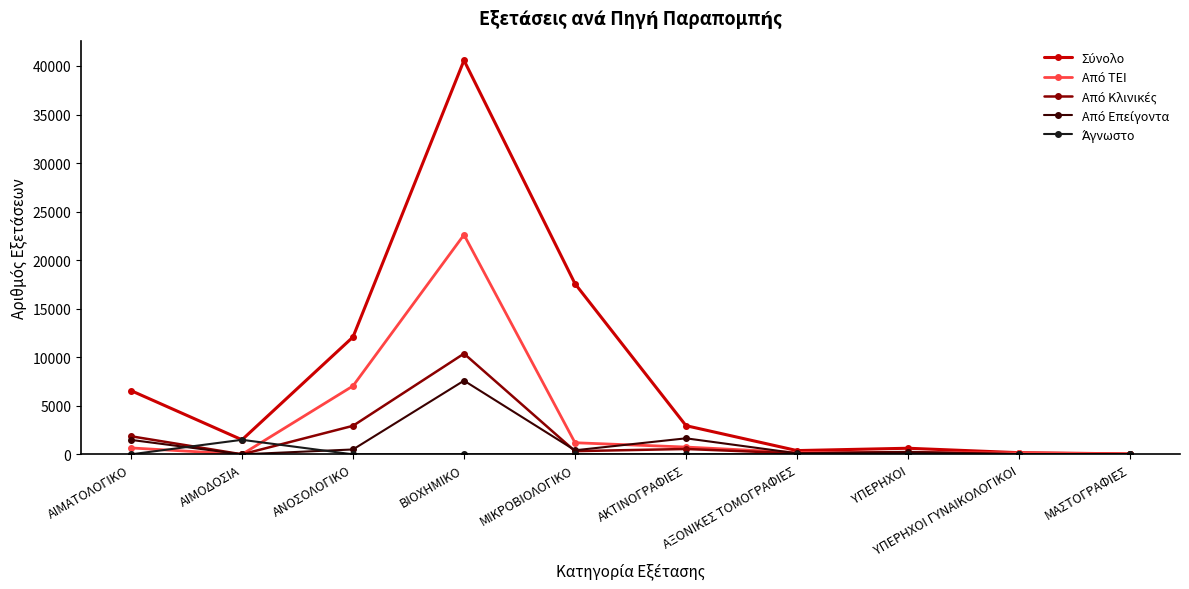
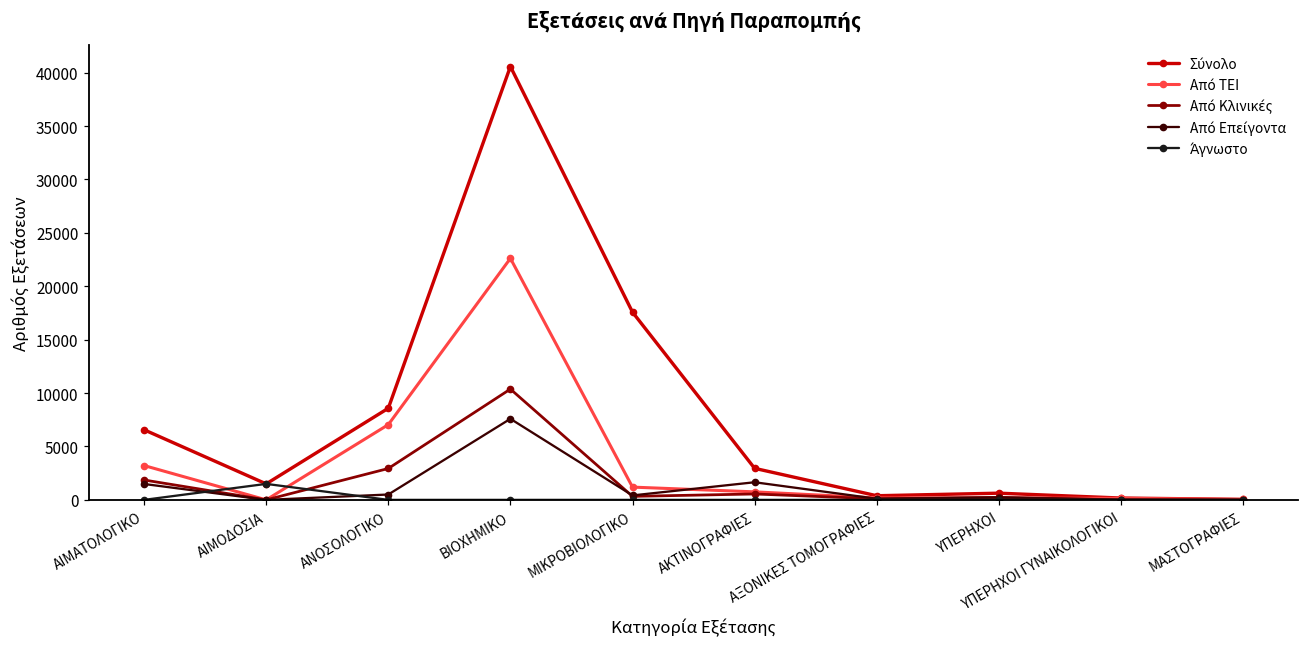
Από ΤΕΙ, ΑΙΜΑΤΟΛΟΓΙΚΟ: 1000 -> 3000
Σύνολο, ΑΝΟΣΟΛΟΓΙΚΟ: 12000 -> 9000
